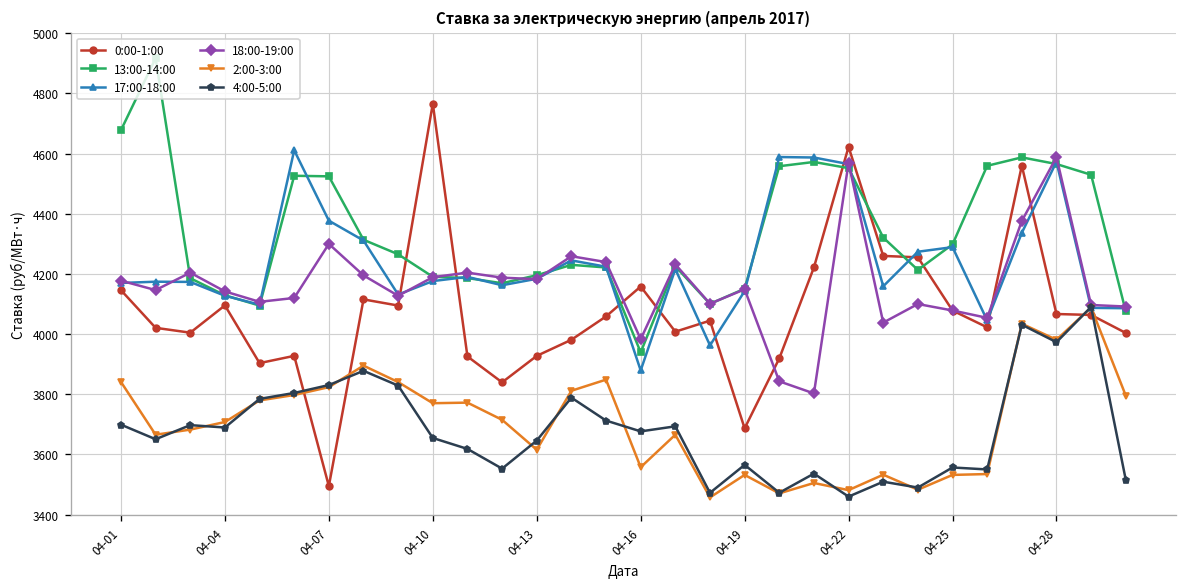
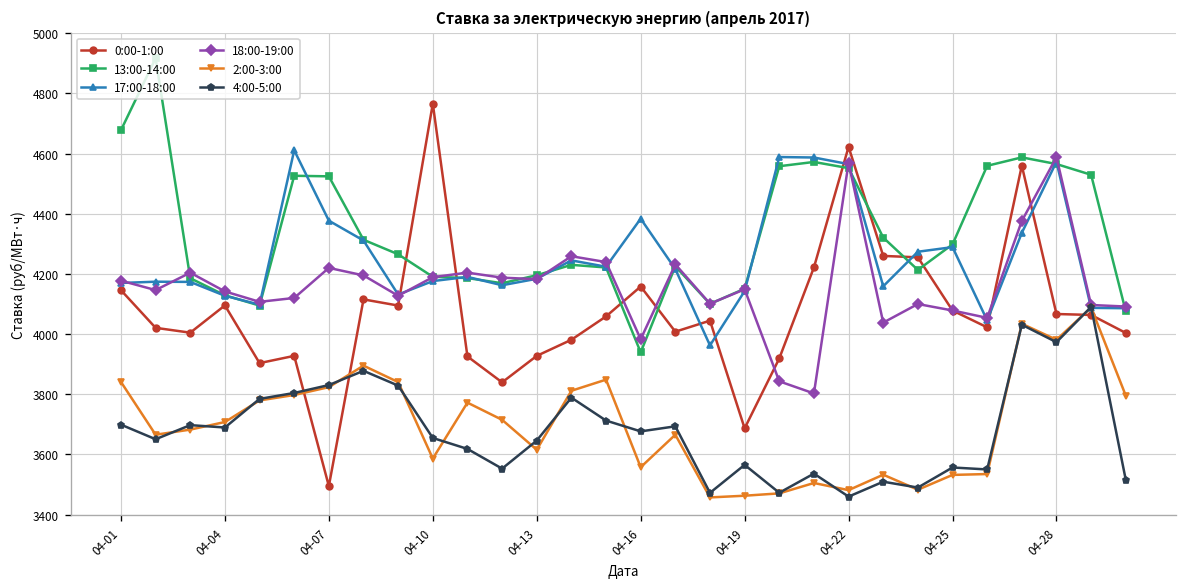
18:00-19:00, 04-07: 4300 -> 4220
2:00-3:00, 04-10: 3770 -> 3590
17:00-18:00, 04-16: 3880 -> 4380
2:00-3:00, 04-19: 3530 -> 3460
